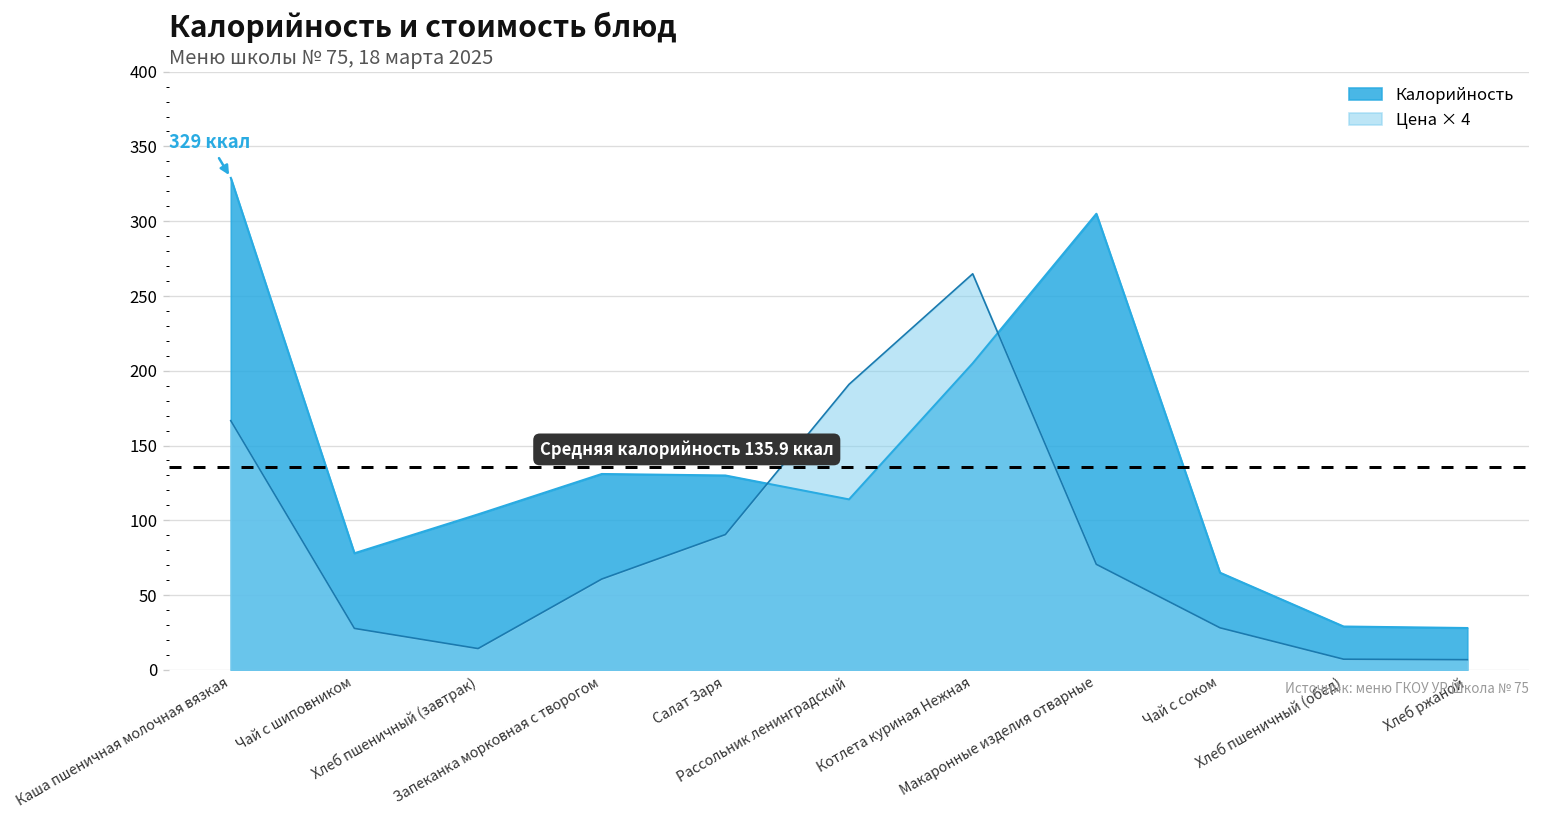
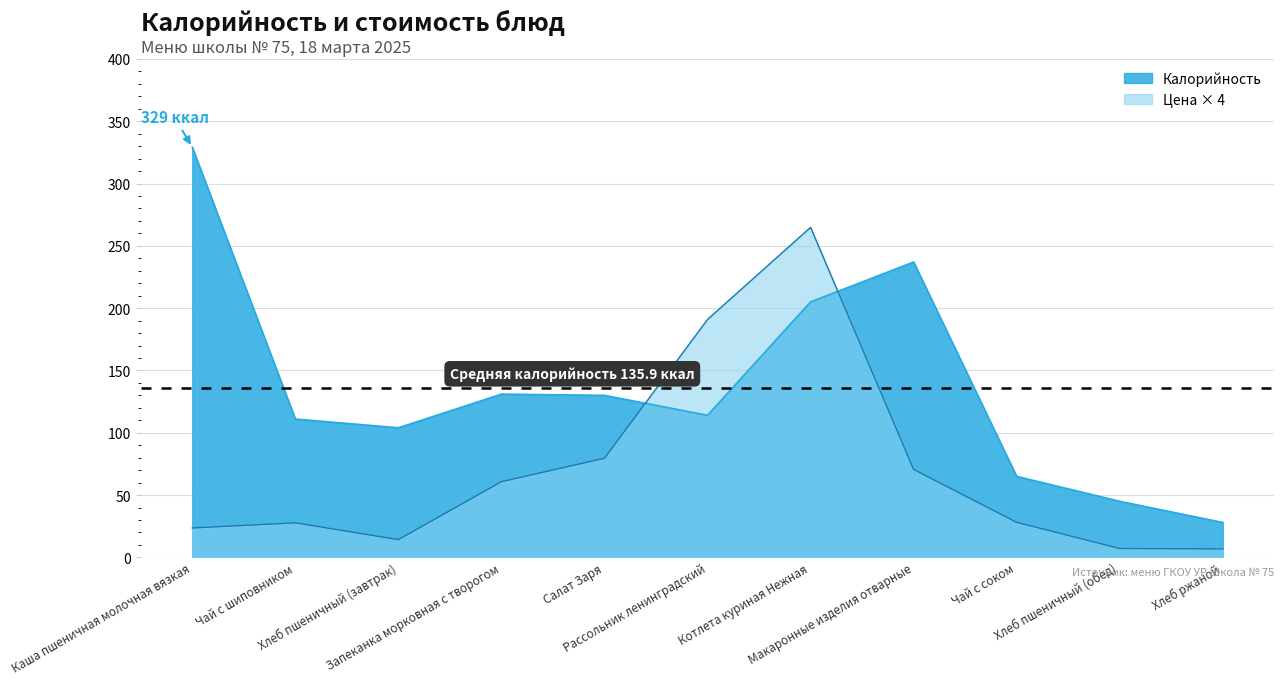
Цена × 4, Каша пшеничная молочная вязкая: 167 -> 24
Калорийность, Чай с шиповником: 78 -> 111
Цена × 4, Салат Заря: 90 -> 80
Калорийность, Макаронные изделия отварные: 305 -> 237
Калорийность, Хлеб пшеничный (обед): 29 -> 45
